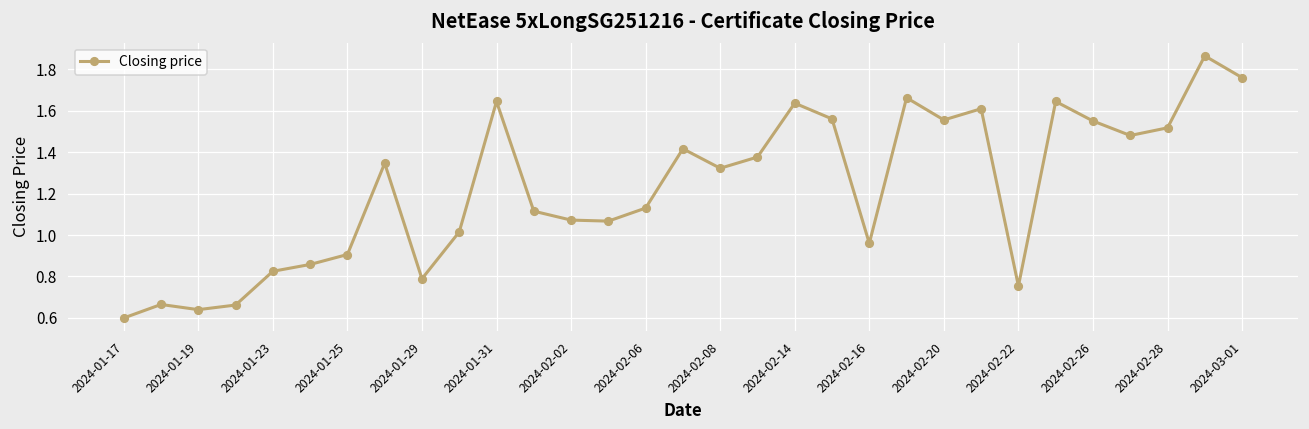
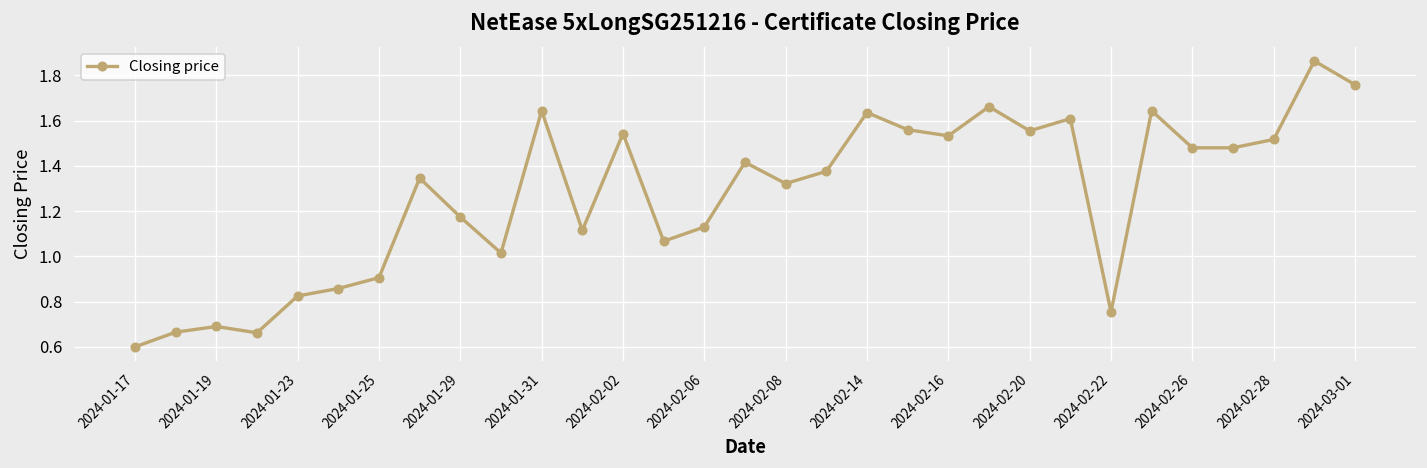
2024-01-19: 0.64 -> 0.69
2024-01-29: 0.79 -> 1.17
2024-02-02: 1.07 -> 1.54
2024-02-16: 0.96 -> 1.53
2024-02-26: 1.55 -> 1.48
